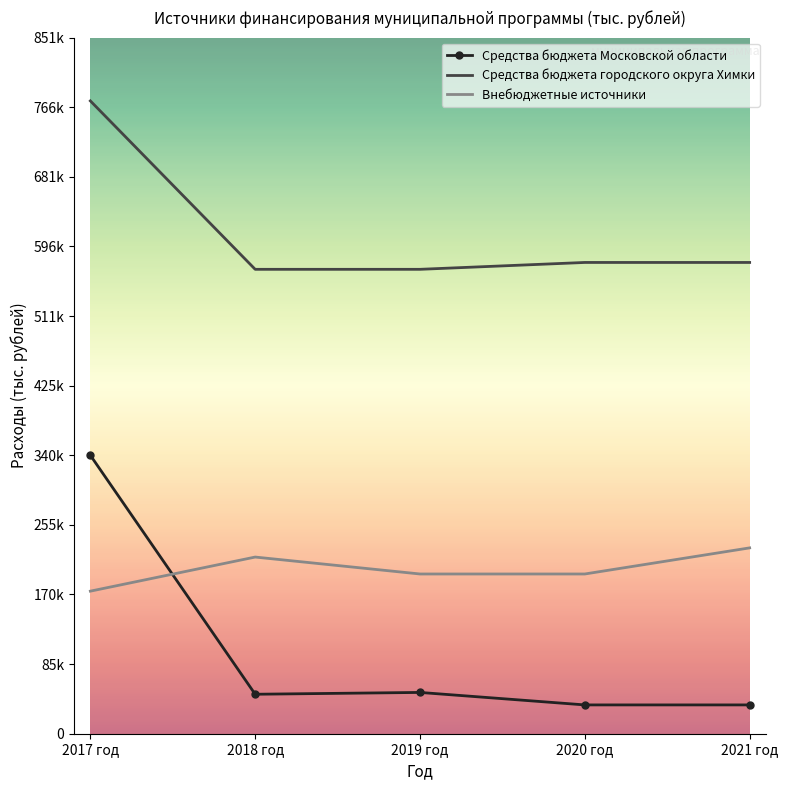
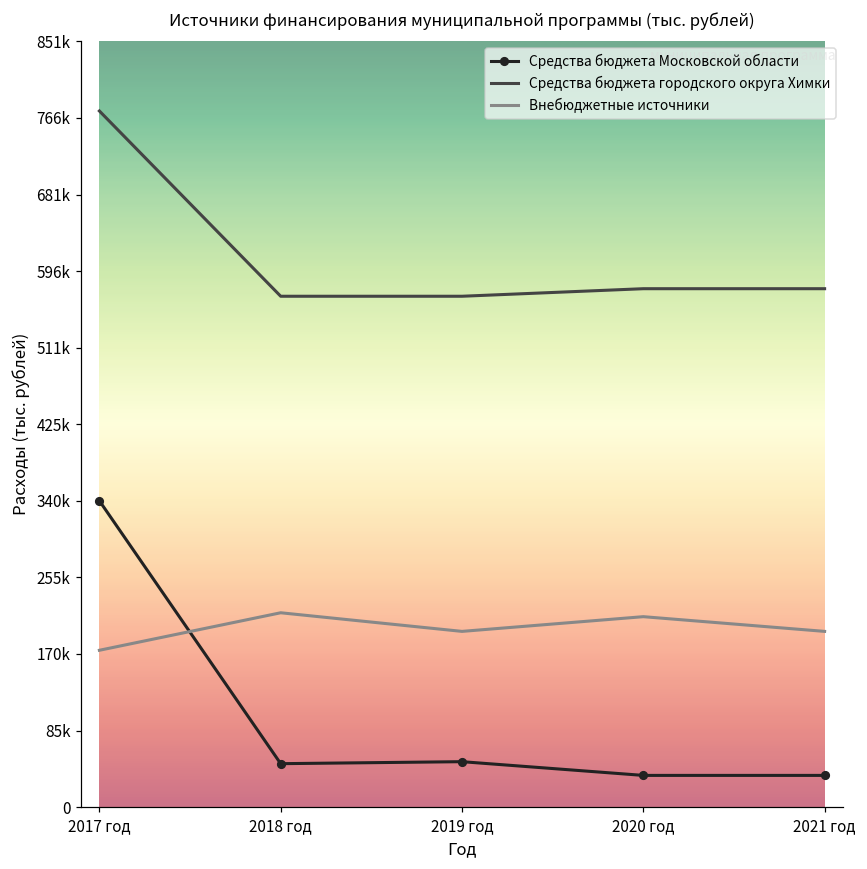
Внебюджетные источники, 2020 год: 200000 -> 210000
Внебюджетные источники, 2021 год: 230000 -> 200000
